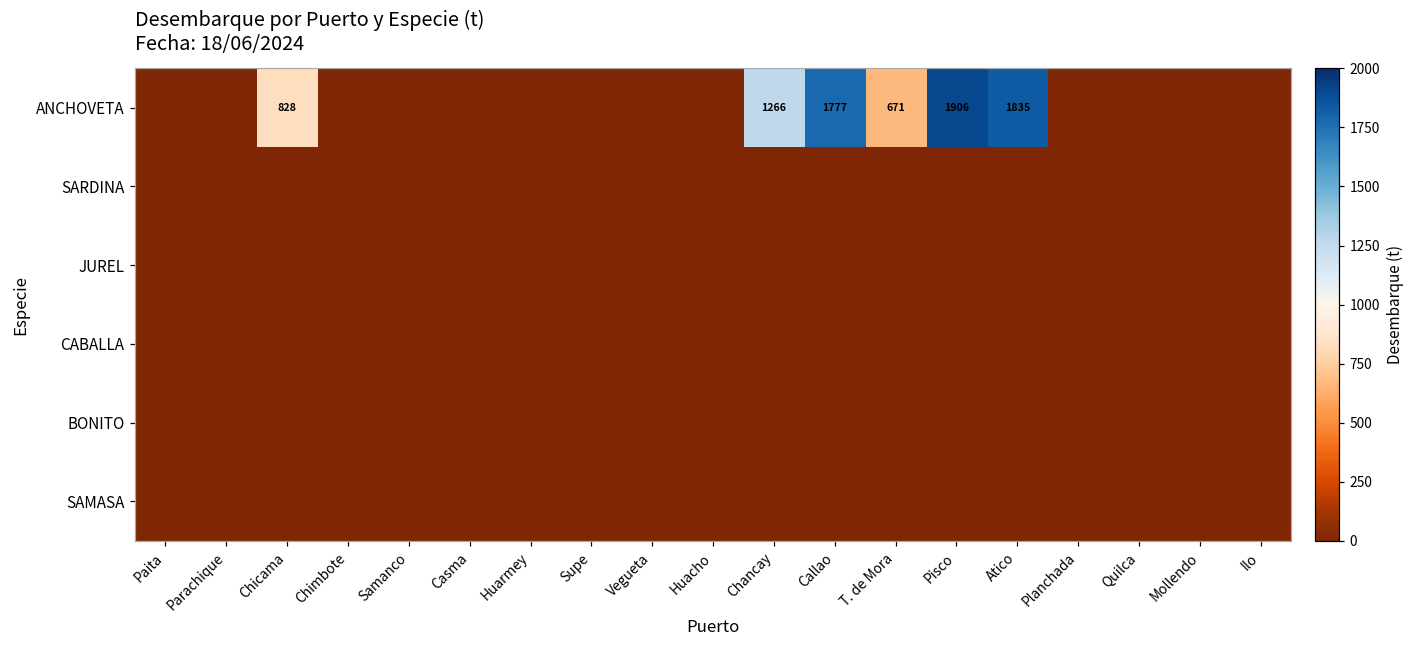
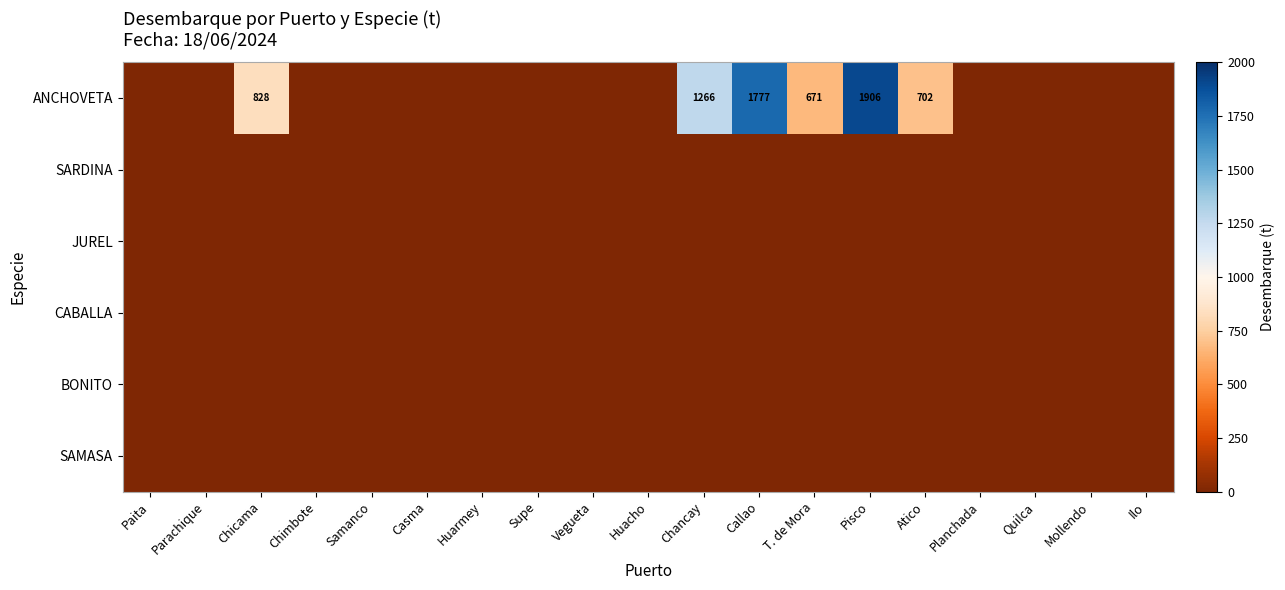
ANCHOVETA, Atico: 1835 -> 702
